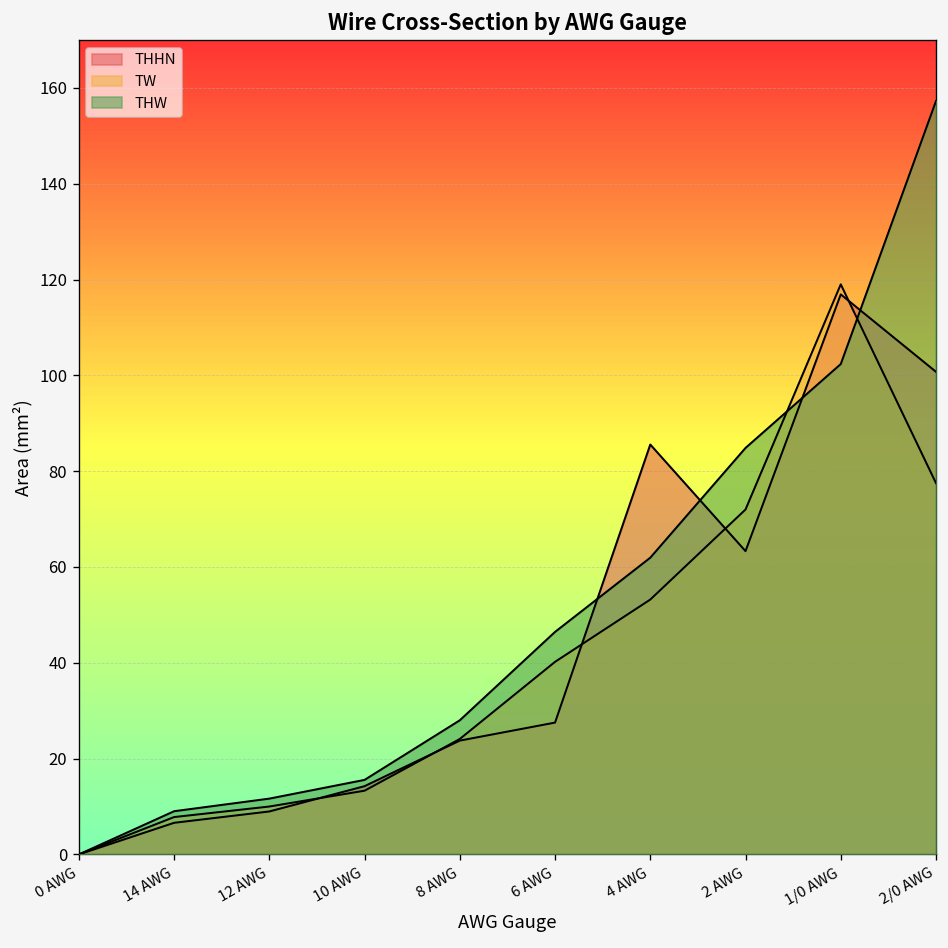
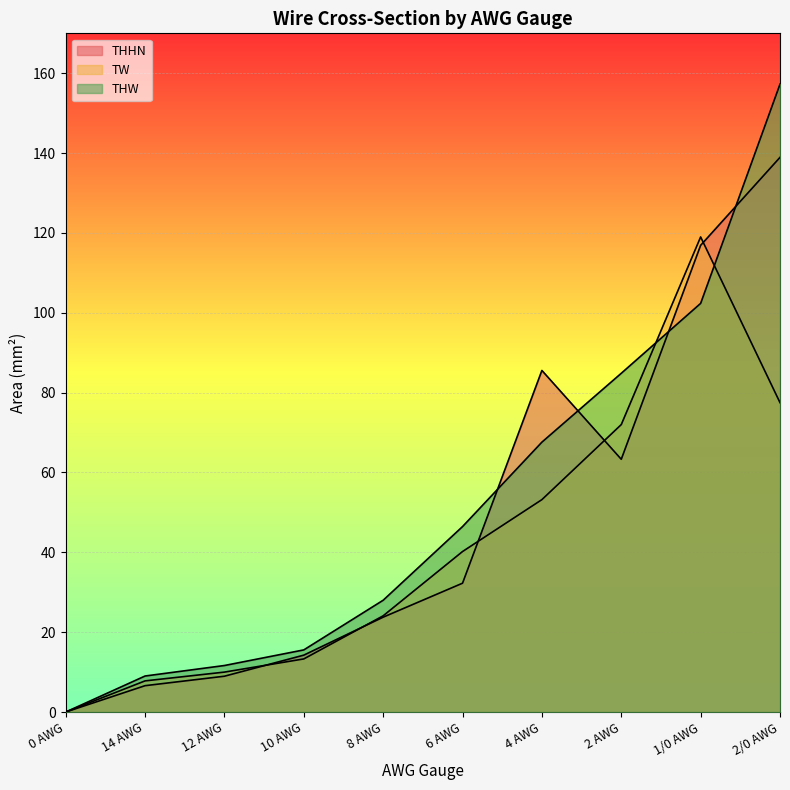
THHN, 6 AWG: 28 -> 32
THW, 4 AWG: 62 -> 68
THHN, 2/0 AWG: 101 -> 139
